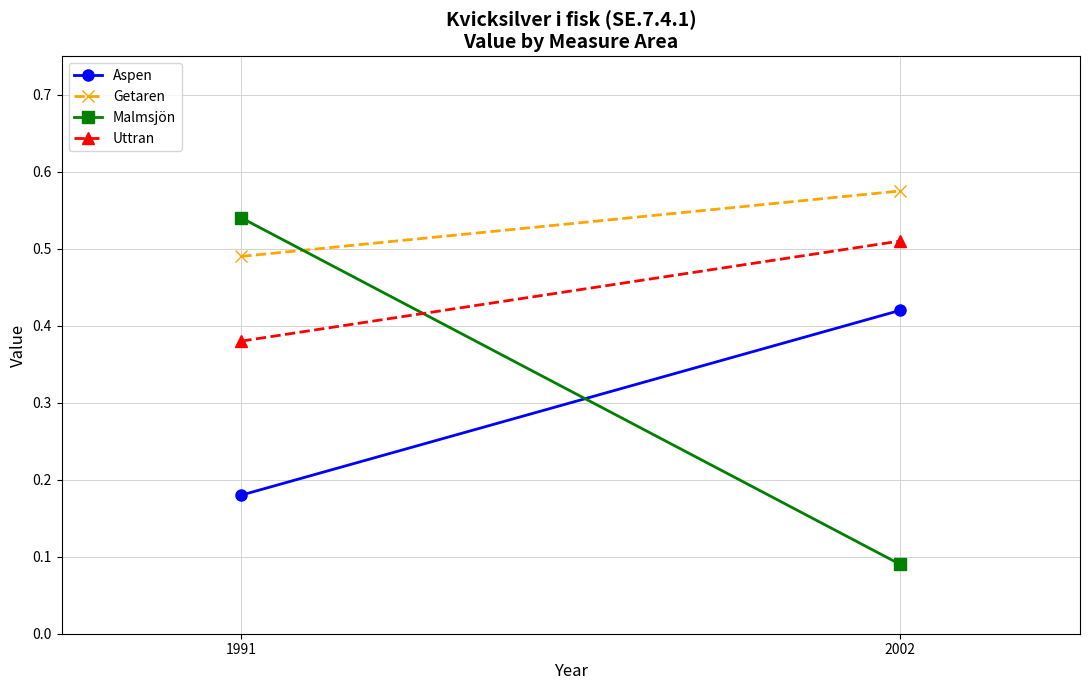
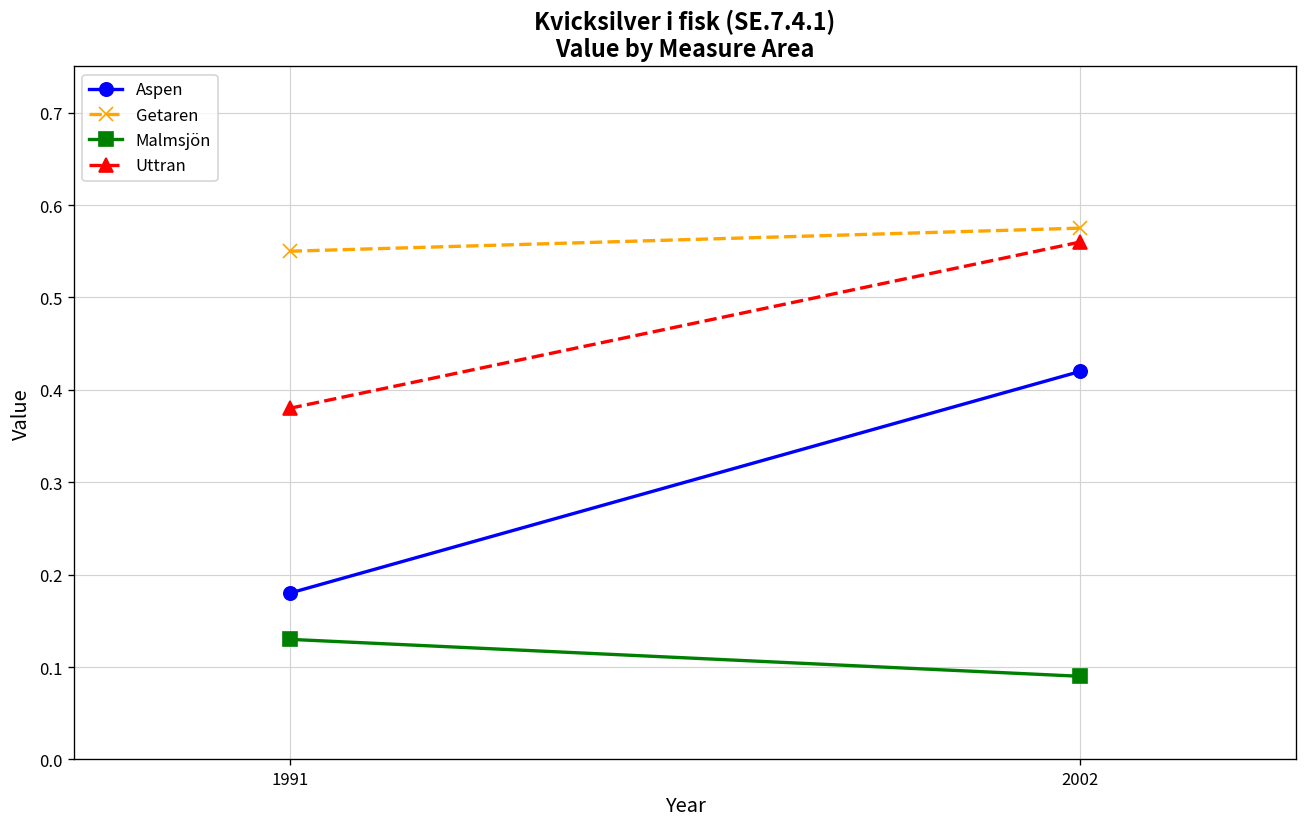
Getaren, 1991: 0.49 -> 0.55
Malmsjön, 1991: 0.54 -> 0.13
Uttran, 2002: 0.51 -> 0.56
